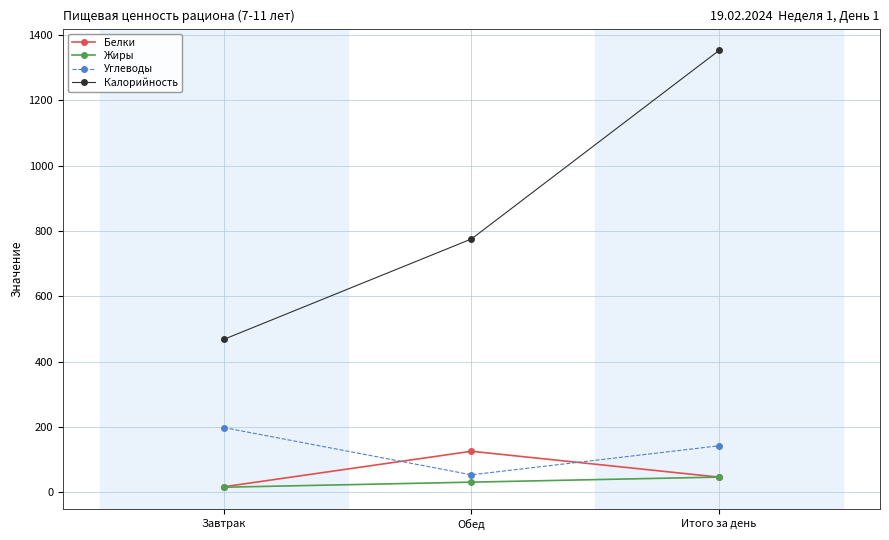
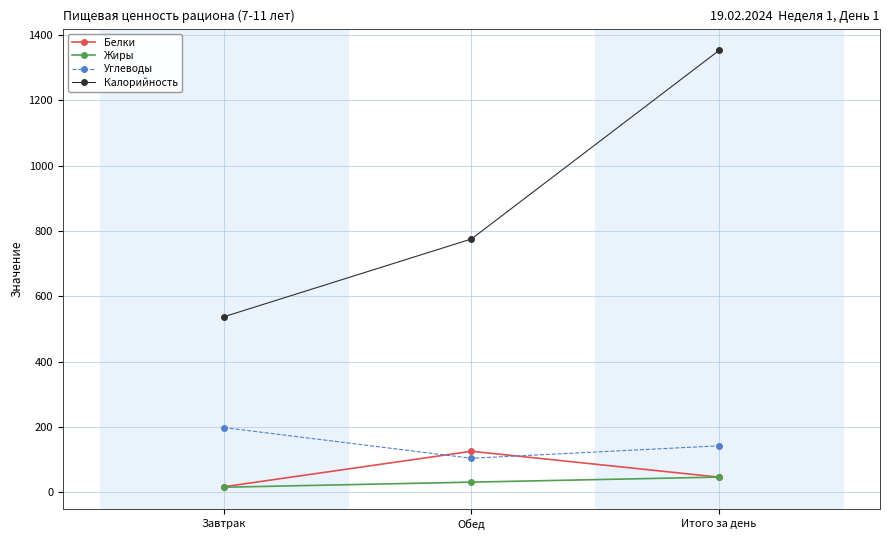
Калорийность, Завтрак: 470 -> 540
Углеводы, Обед: 50 -> 100
